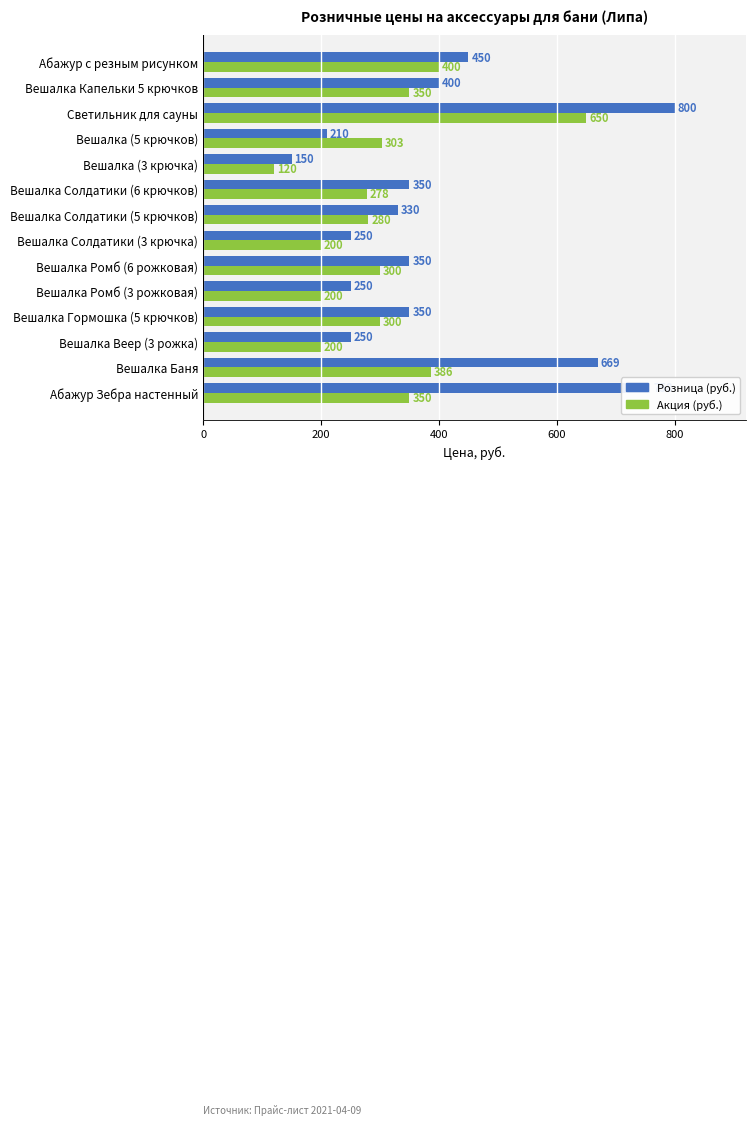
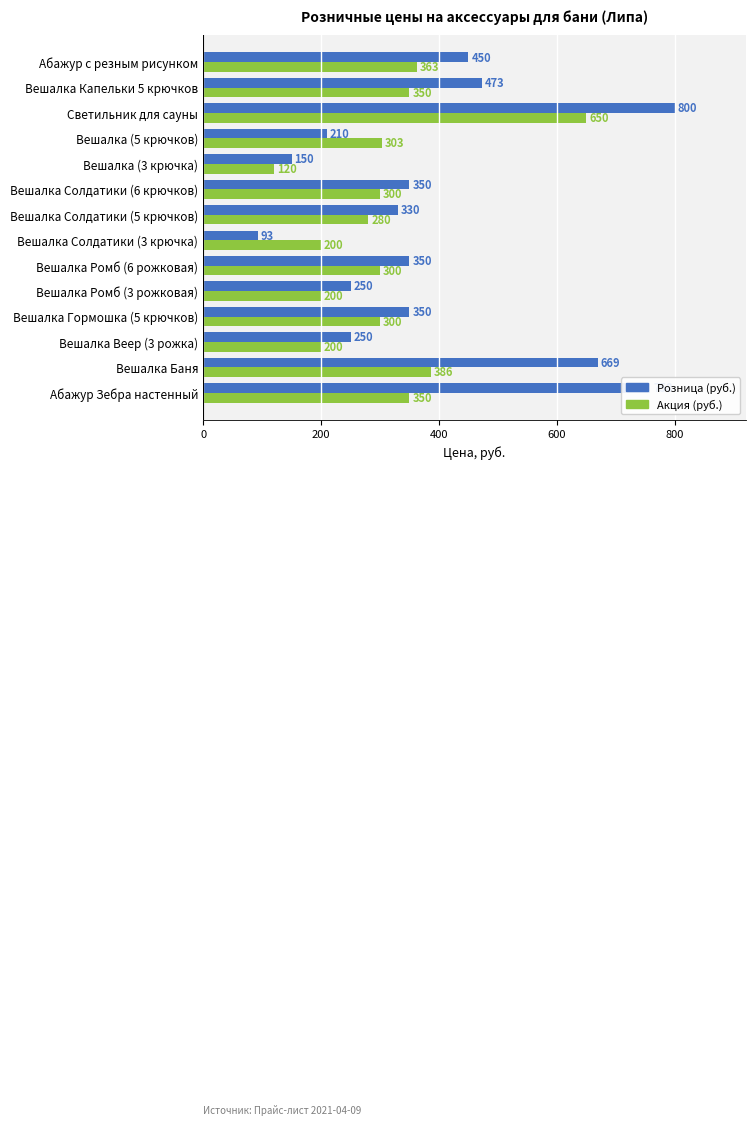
Акция (руб.), Абажур с резным рисунком: 400 -> 363
Розница (руб.), Вешалка Капельки 5 крючков: 400 -> 473
Акция (руб.), Вешалка Солдатики (6 крючков): 278 -> 300
Розница (руб.), Вешалка Солдатики (3 крючка): 250 -> 93
